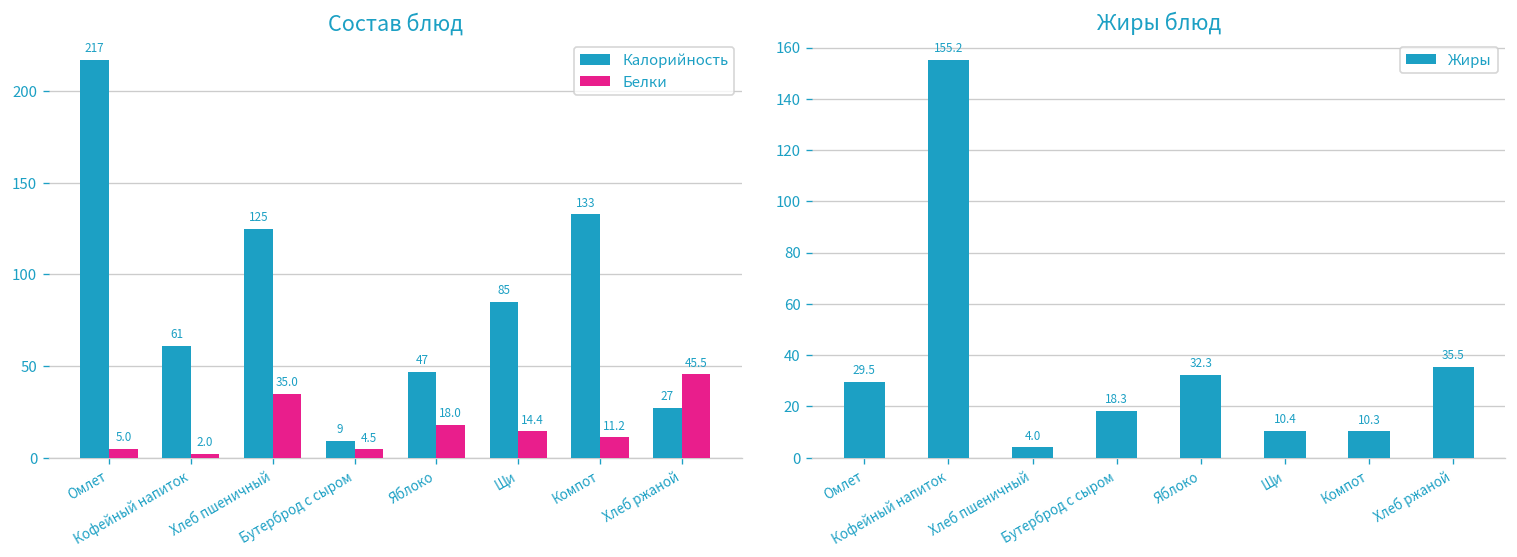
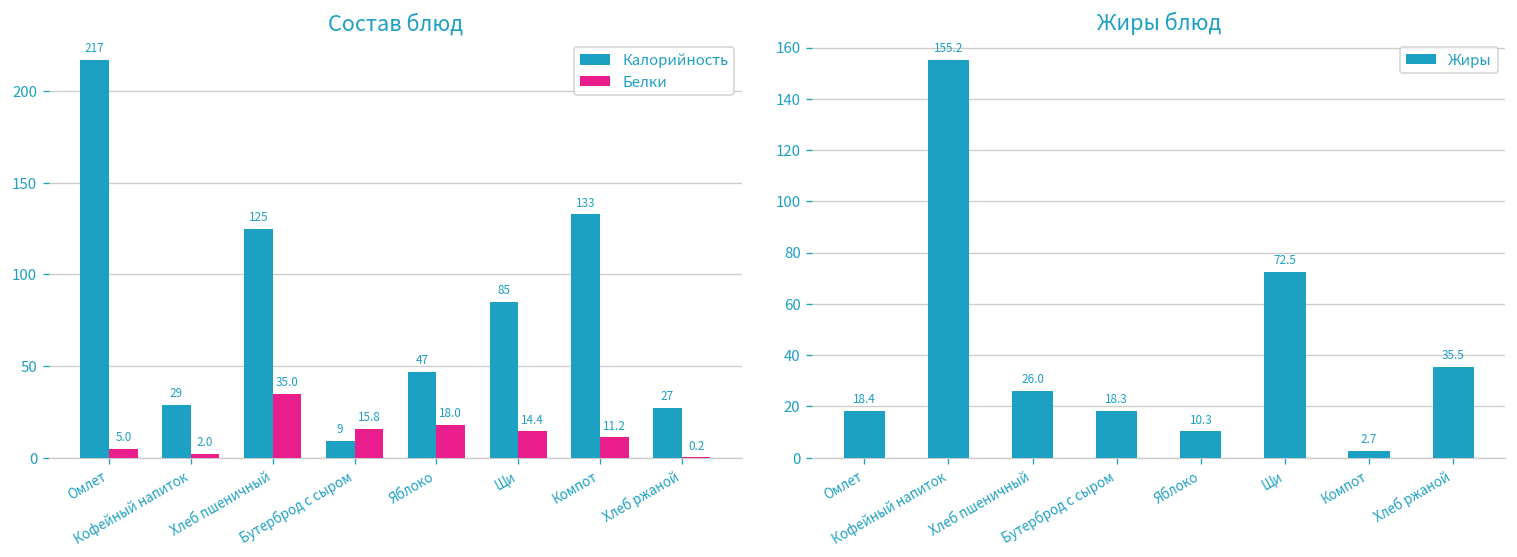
Состав блюд, Калорийность, Кофейный напиток: 61 -> 29
Состав блюд, Белки, Бутерброд с сыром: 4.5 -> 15.8
Состав блюд, Белки, Хлеб ржаной: 45.5 -> 0.2
Жиры блюд, Омлет: 29.5 -> 18.4
Жиры блюд, Хлеб пшеничный: 4.0 -> 26.0
Жиры блюд, Яблоко: 32.3 -> 10.3
Жиры блюд, Щи: 10.4 -> 72.5
Жиры блюд, Компот: 10.3 -> 2.7
